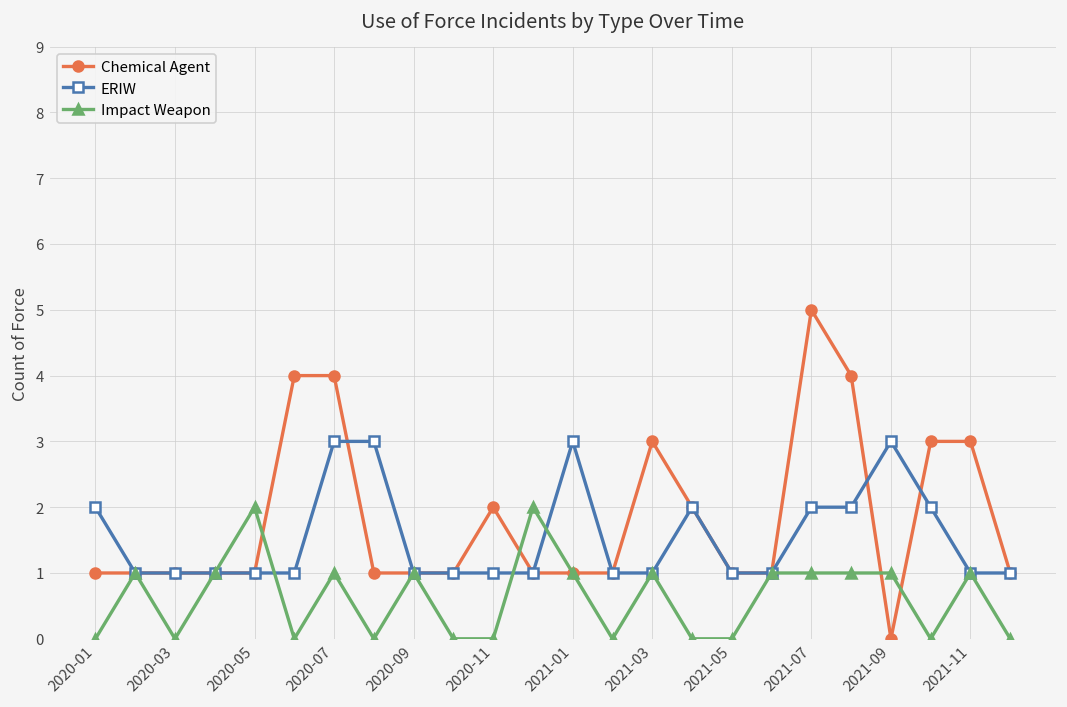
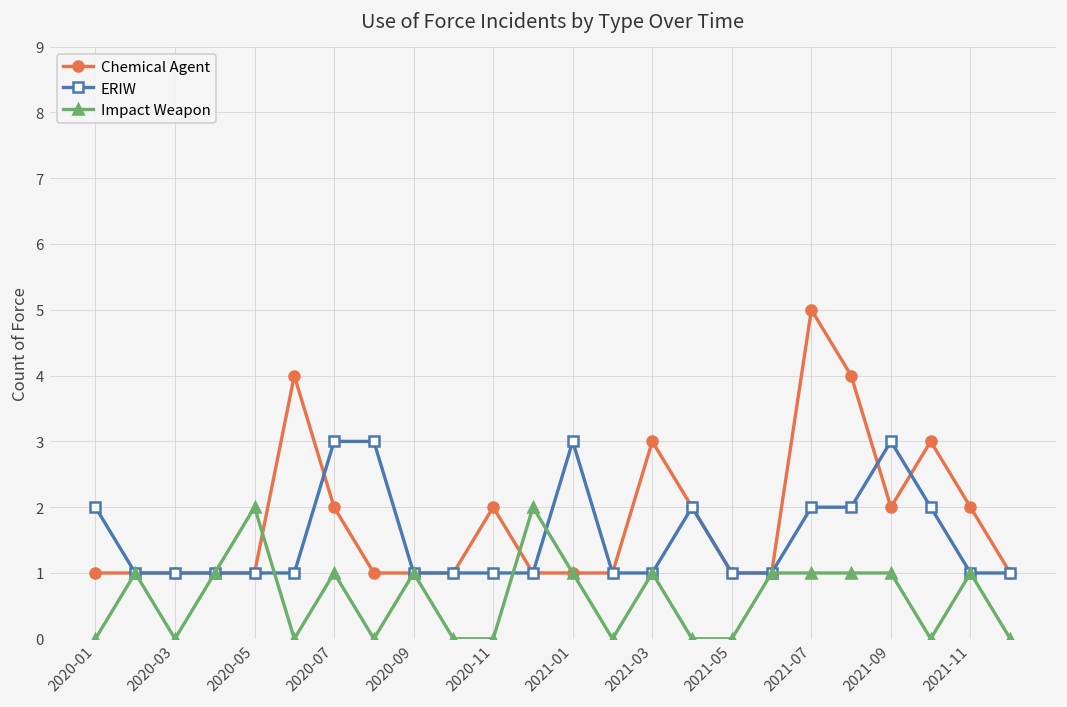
Chemical Agent, 2020-07: 4 -> 2
Chemical Agent, 2021-09: 0 -> 2
Chemical Agent, 2021-11: 3 -> 2
